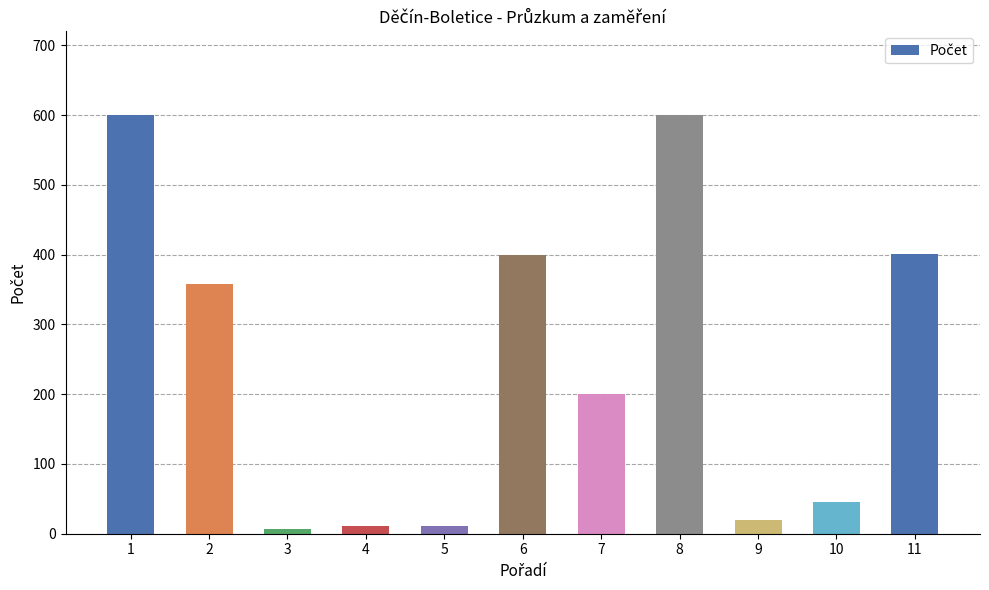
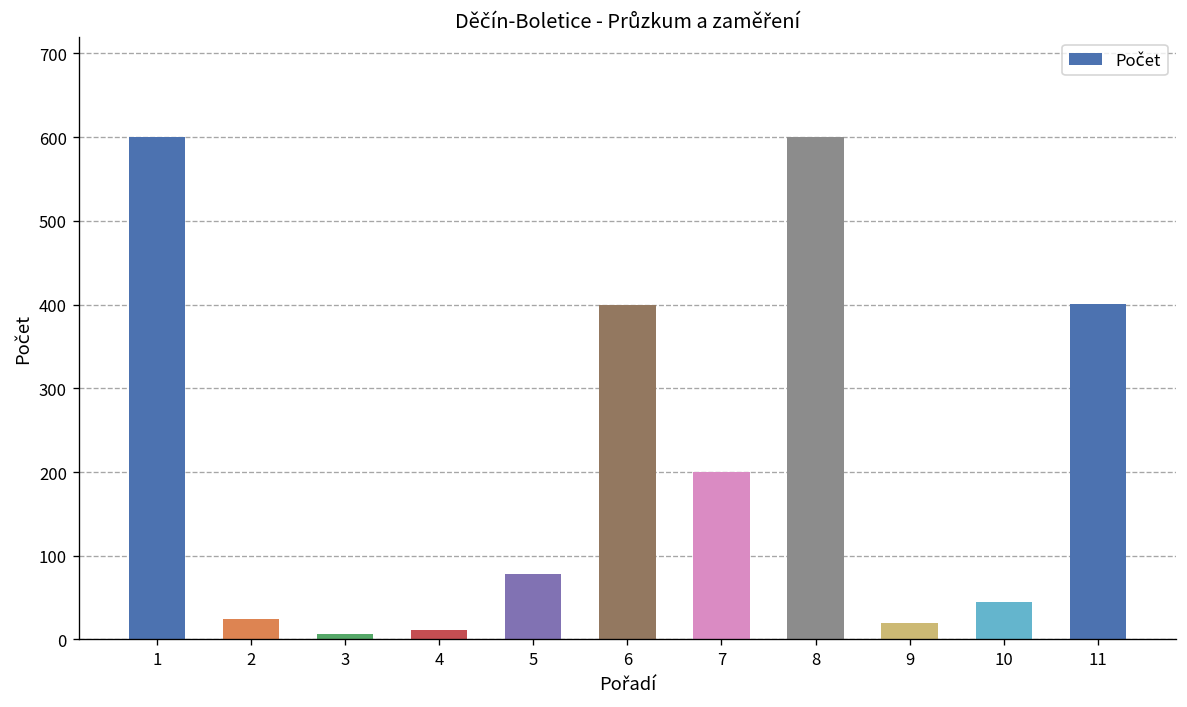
2: 360 -> 30
5: 10 -> 80
